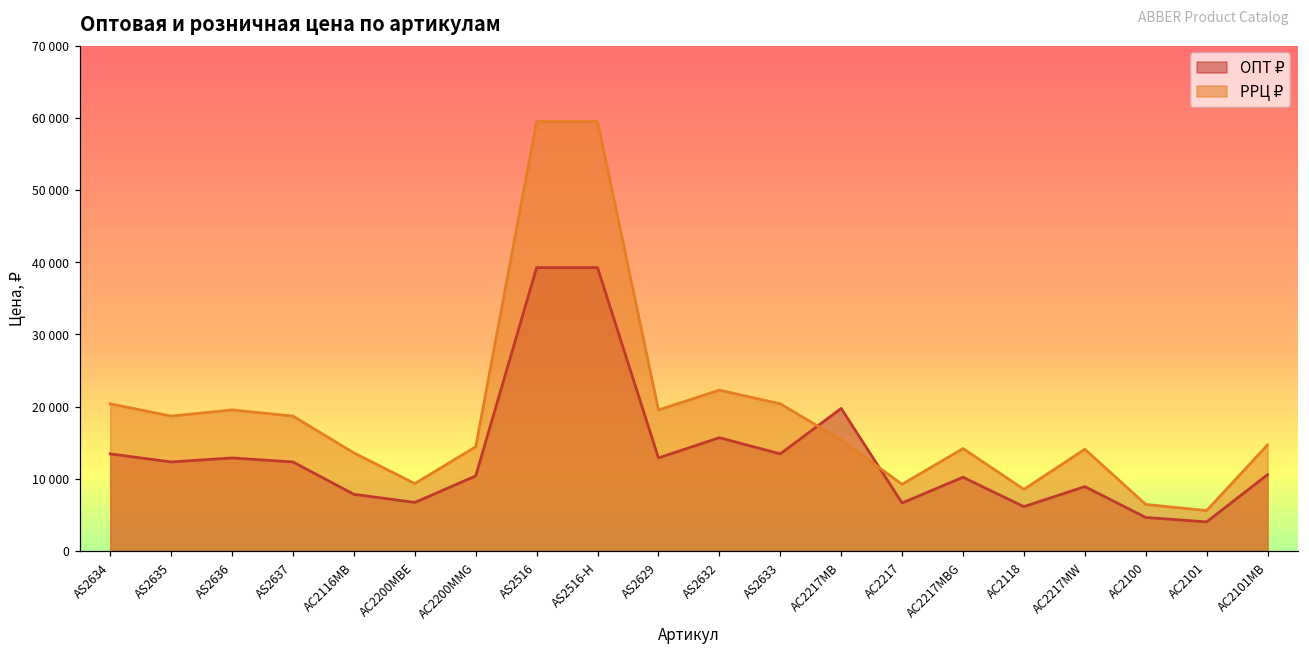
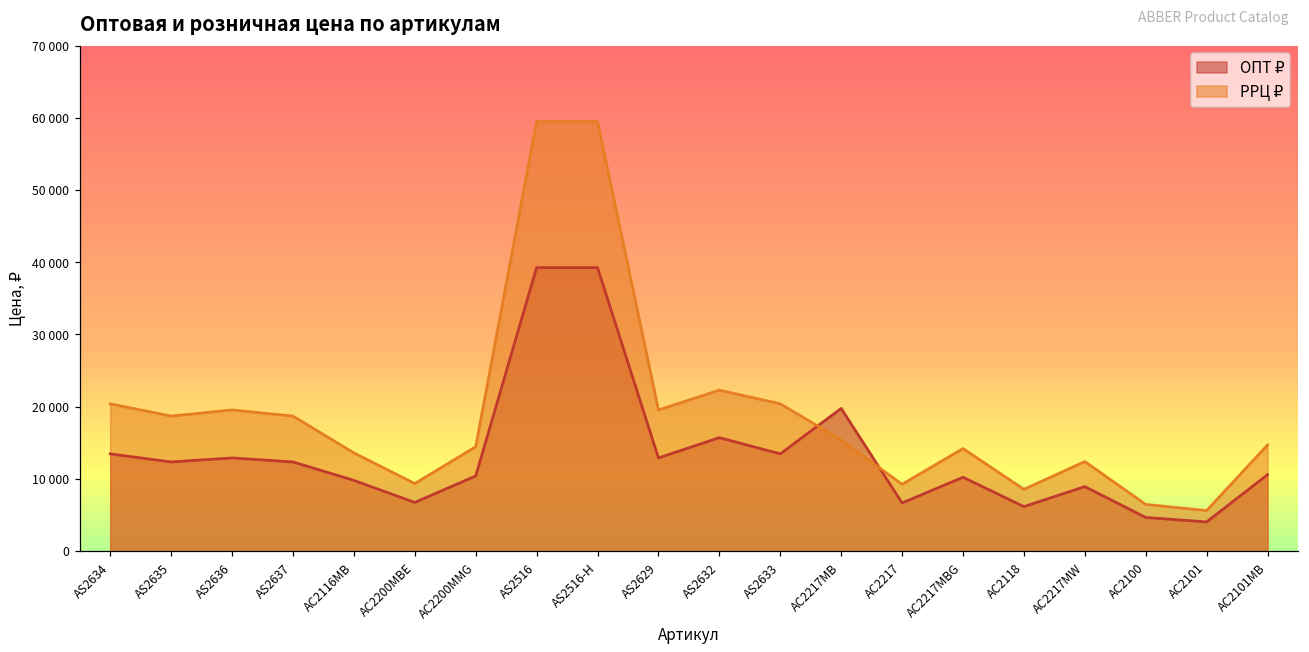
ОПТ ₽, AC2116MB: 8000 -> 10000
РРЦ ₽, AC2217MW: 14000 -> 12000
